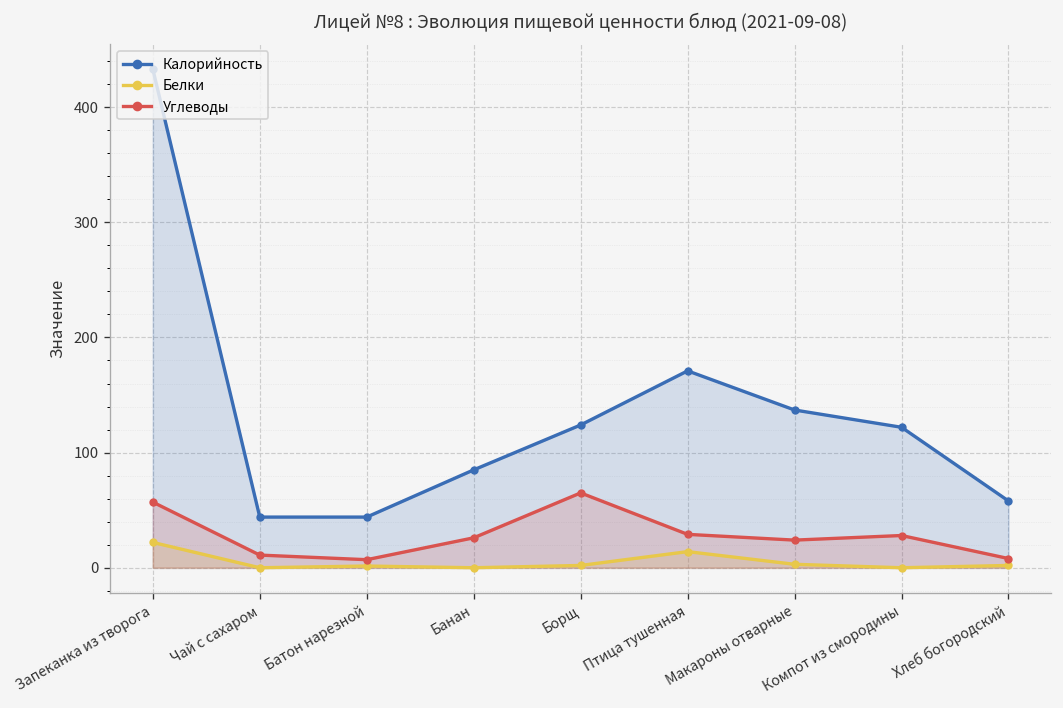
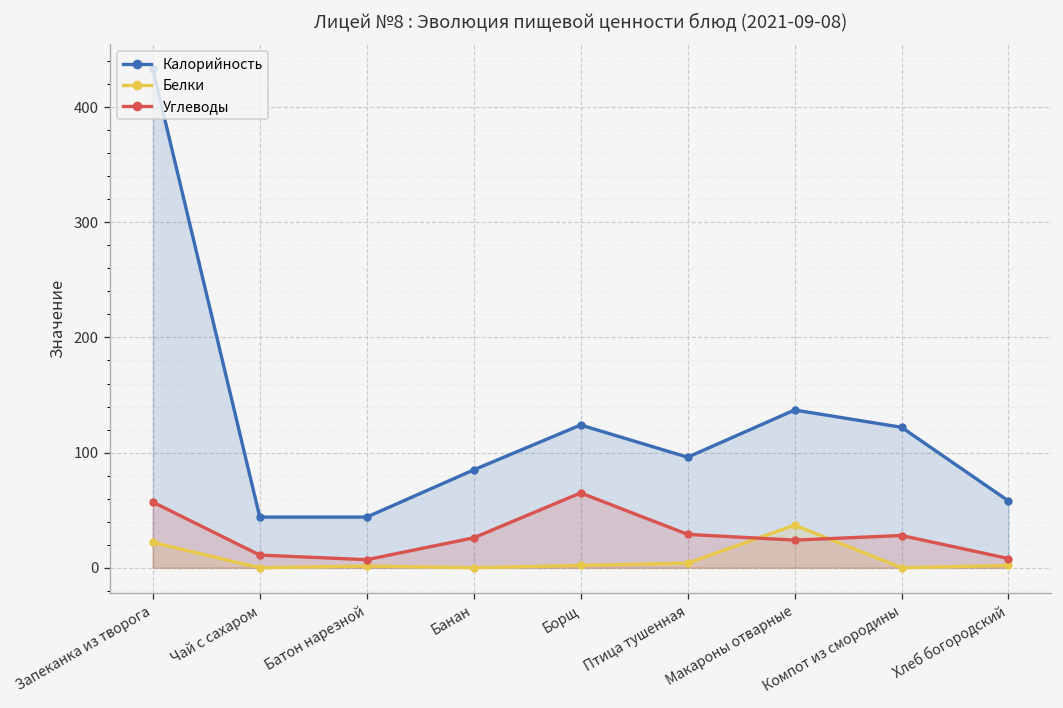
Калорийность, Птица тушенная: 170 -> 100
Белки, Птица тушенная: 10 -> 0
Белки, Макароны отварные: 0 -> 40
